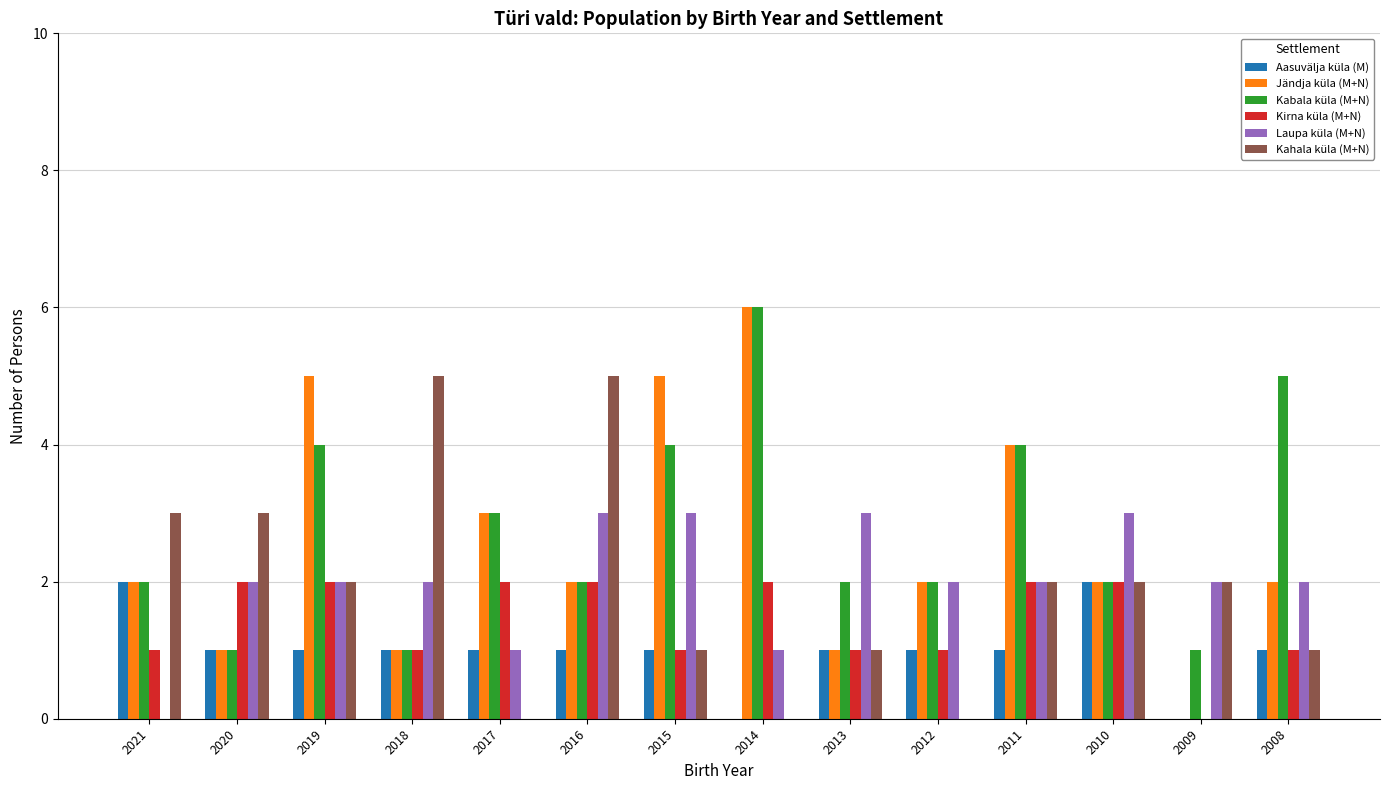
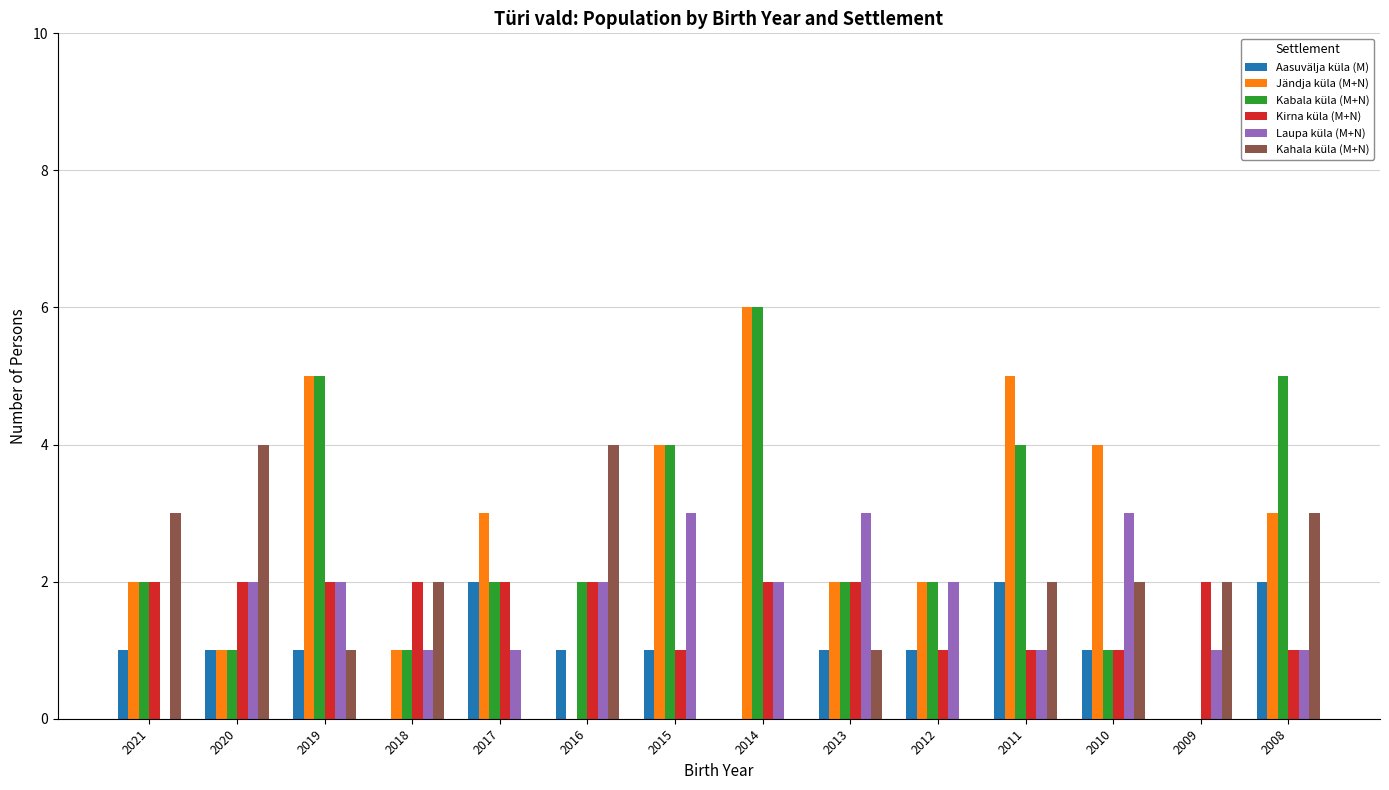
Aasuvälja küla (M), 2021: 2 -> 1
Kirna küla (M+N), 2021: 1 -> 2
Kahala küla (M+N), 2020: 3 -> 4
Kabala küla (M+N), 2019: 4 -> 5
Kahala küla (M+N), 2019: 2 -> 1
Aasuvälja küla (M), 2018: 1 -> 0
Kirna küla (M+N), 2018: 1 -> 2
Laupa küla (M+N), 2018: 2 -> 1
Kahala küla (M+N), 2018: 5 -> 2
Aasuvälja küla (M), 2017: 1 -> 2
Kabala küla (M+N), 2017: 3 -> 2
Jändja küla (M+N), 2016: 2 -> 0
Laupa küla (M+N), 2016: 3 -> 2
Kahala küla (M+N), 2016: 5 -> 4
Jändja küla (M+N), 2015: 5 -> 4
Kahala küla (M+N), 2015: 1 -> 0
Laupa küla (M+N), 2014: 1 -> 2
Jändja küla (M+N), 2013: 1 -> 2
Kirna küla (M+N), 2013: 1 -> 2
Aasuvälja küla (M), 2011: 1 -> 2
Jändja küla (M+N), 2011: 4 -> 5
Kirna küla (M+N), 2011: 2 -> 1
Laupa küla (M+N), 2011: 2 -> 1
Aasuvälja küla (M), 2010: 2 -> 1
Jändja küla (M+N), 2010: 2 -> 4
Kabala küla (M+N), 2010: 2 -> 1
Kirna küla (M+N), 2010: 2 -> 1
Kabala küla (M+N), 2009: 1 -> 0
Kirna küla (M+N), 2009: 0 -> 2
Laupa küla (M+N), 2009: 2 -> 1
Aasuvälja küla (M), 2008: 1 -> 2
Jändja küla (M+N), 2008: 2 -> 3
Laupa küla (M+N), 2008: 2 -> 1
Kahala küla (M+N), 2008: 1 -> 3
